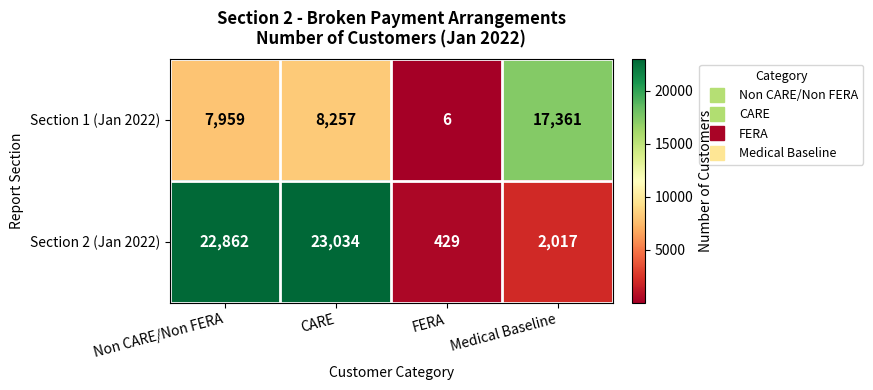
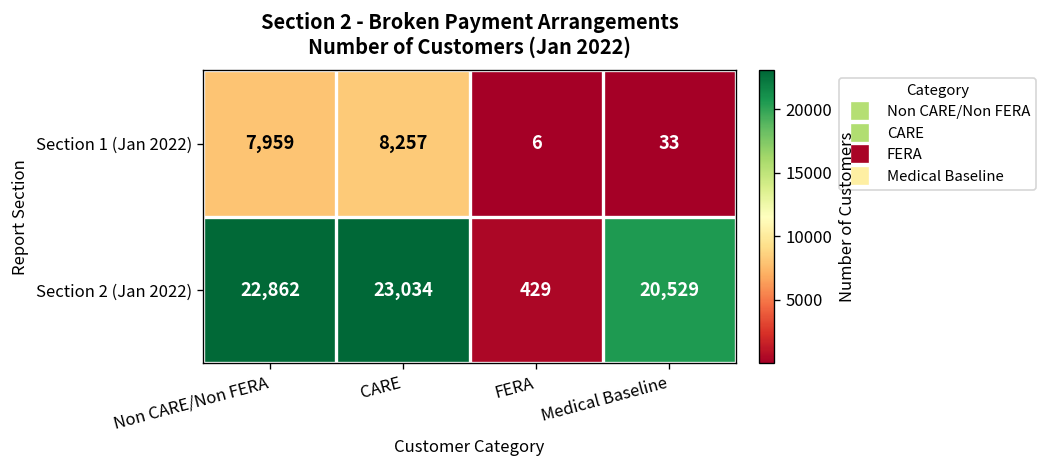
Section 1 (Jan 2022), Medical Baseline: 17,361 -> 33
Section 2 (Jan 2022), Medical Baseline: 2,017 -> 20,529
